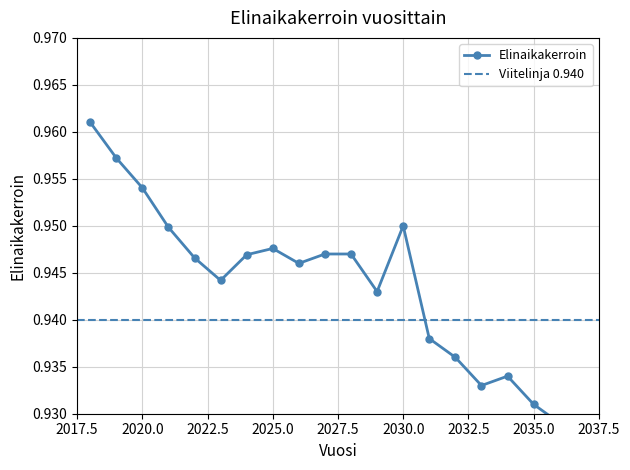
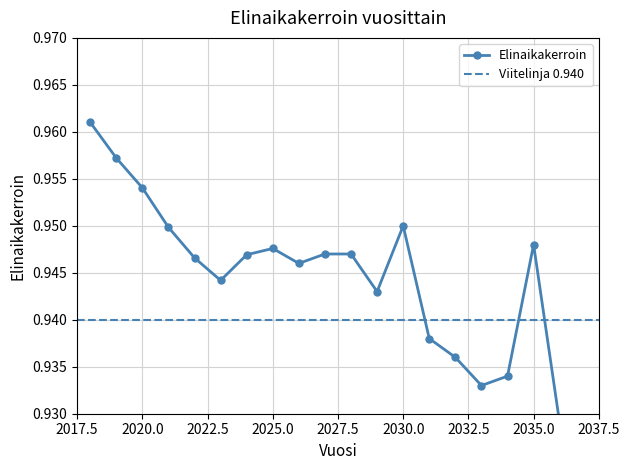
2035.0: 0.931 -> 0.948
